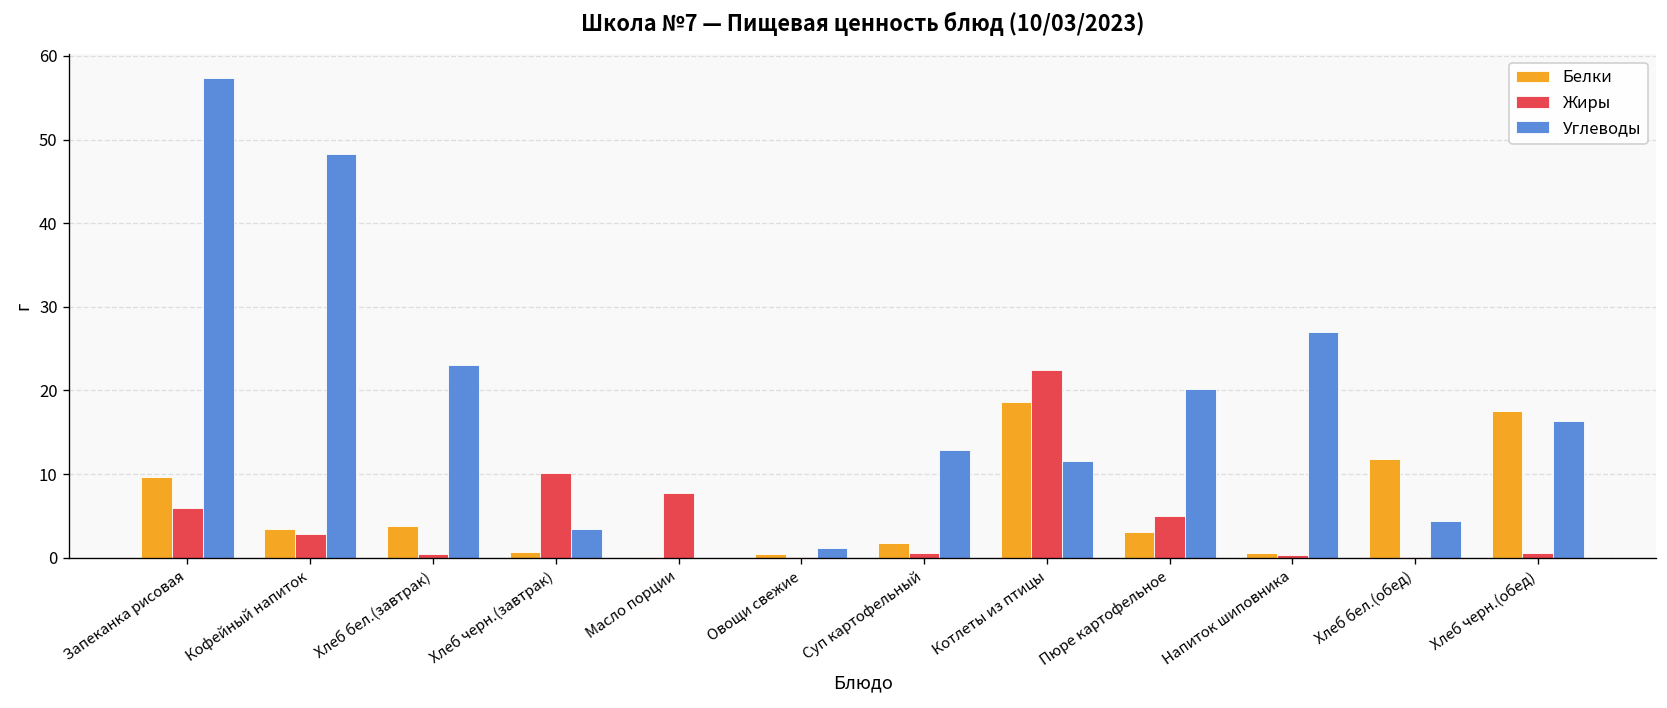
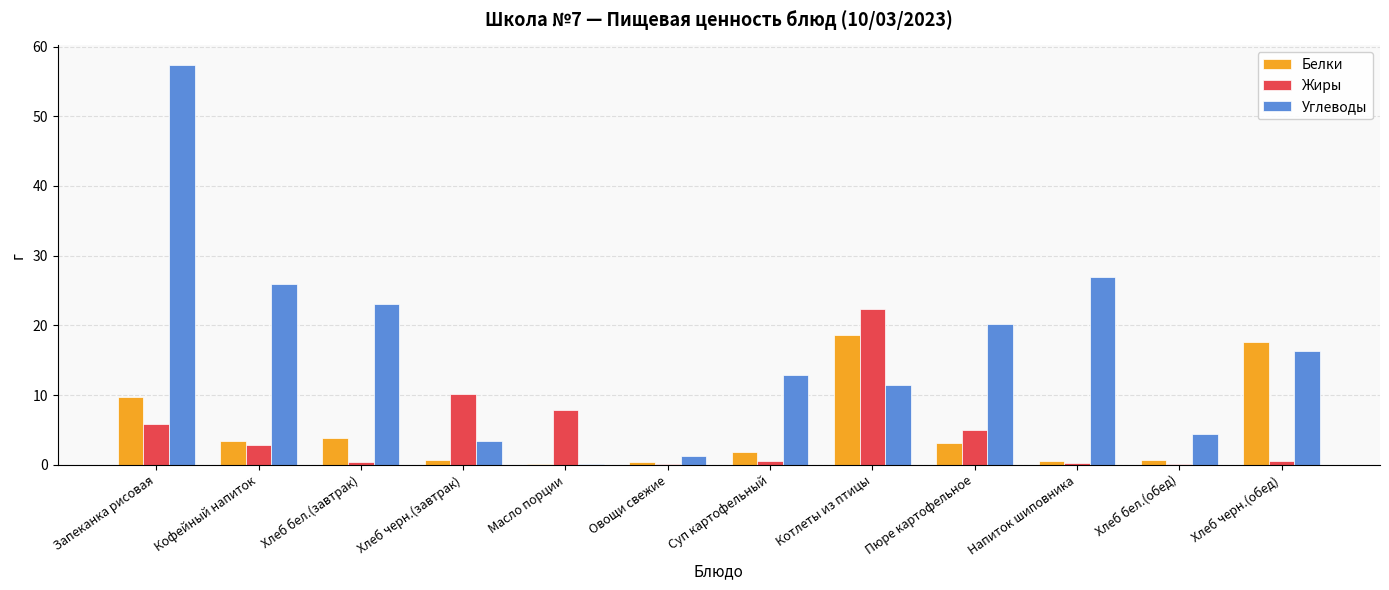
Углеводы, Кофейный напиток: 48 -> 26
Белки, Хлеб бел.(обед): 12 -> 1
